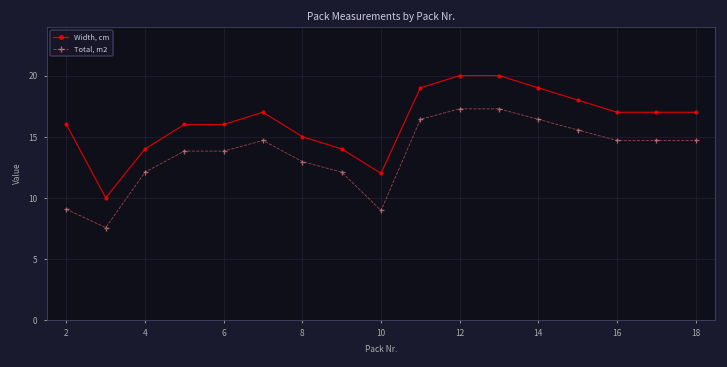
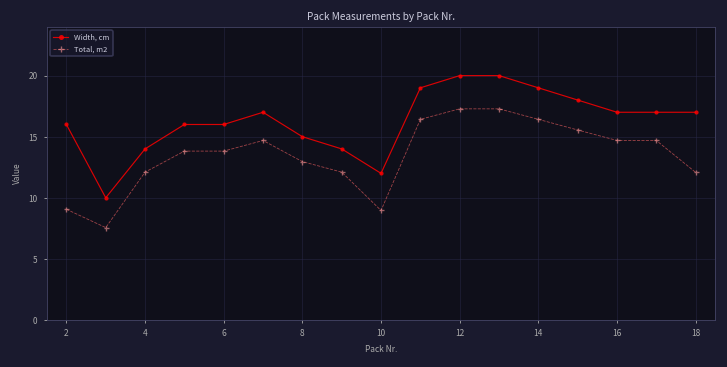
Total, m2, 18: 14.7 -> 12.1
